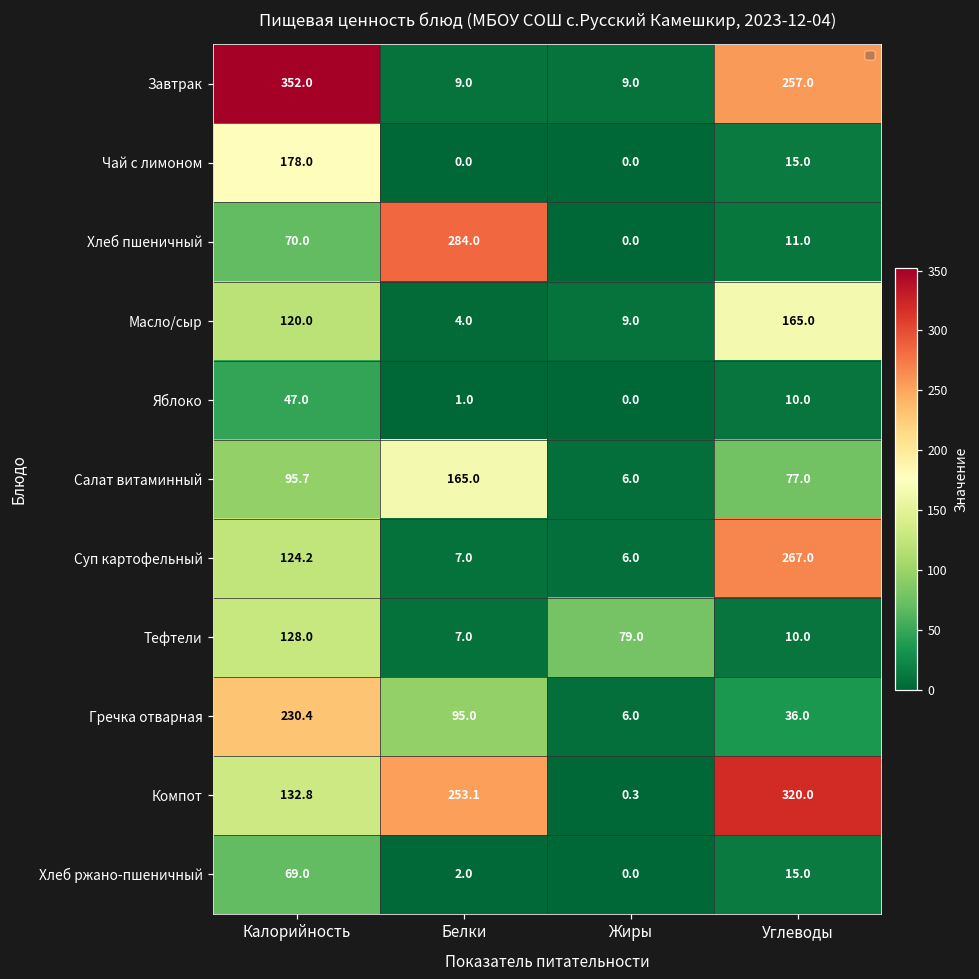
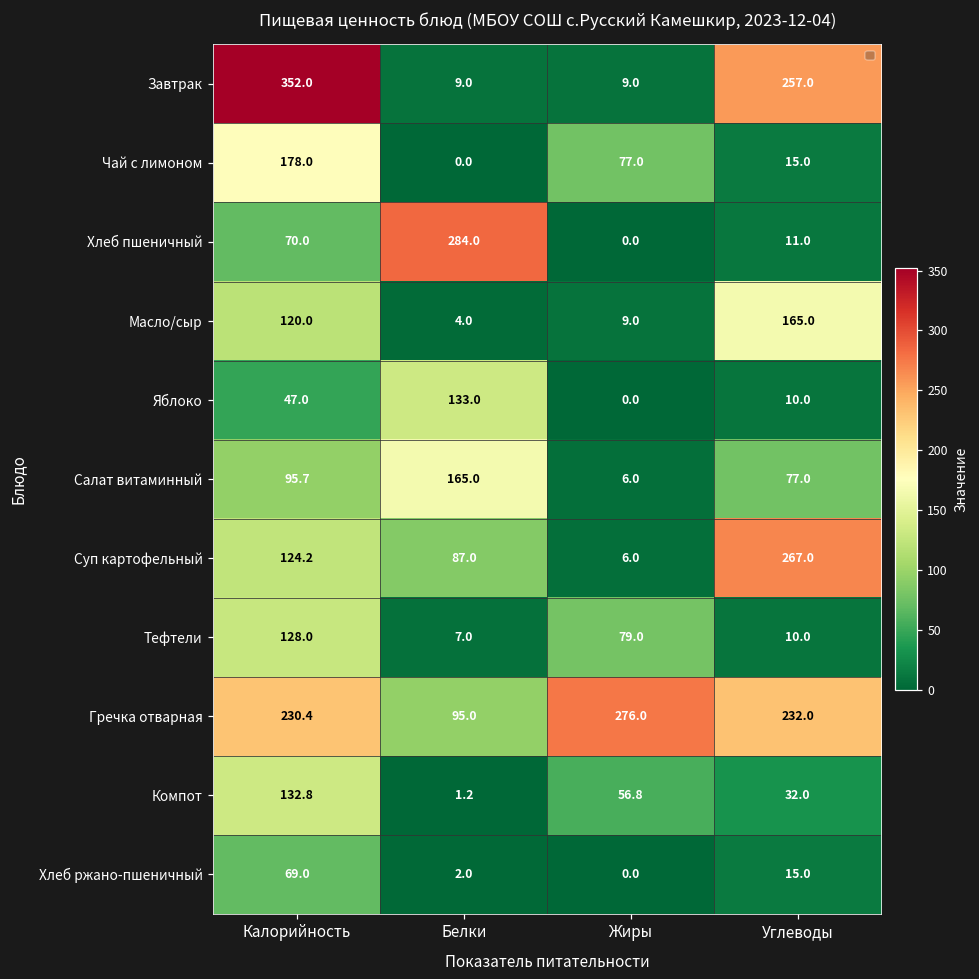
Чай с лимоном, Жиры: 0.0 -> 77.0
Яблоко, Белки: 1.0 -> 133.0
Суп картофельный, Белки: 7.0 -> 87.0
Гречка отварная, Жиры: 6.0 -> 276.0
Гречка отварная, Углеводы: 36.0 -> 232.0
Компот, Белки: 253.1 -> 1.2
Компот, Жиры: 0.3 -> 56.8
Компот, Углеводы: 320.0 -> 32.0
